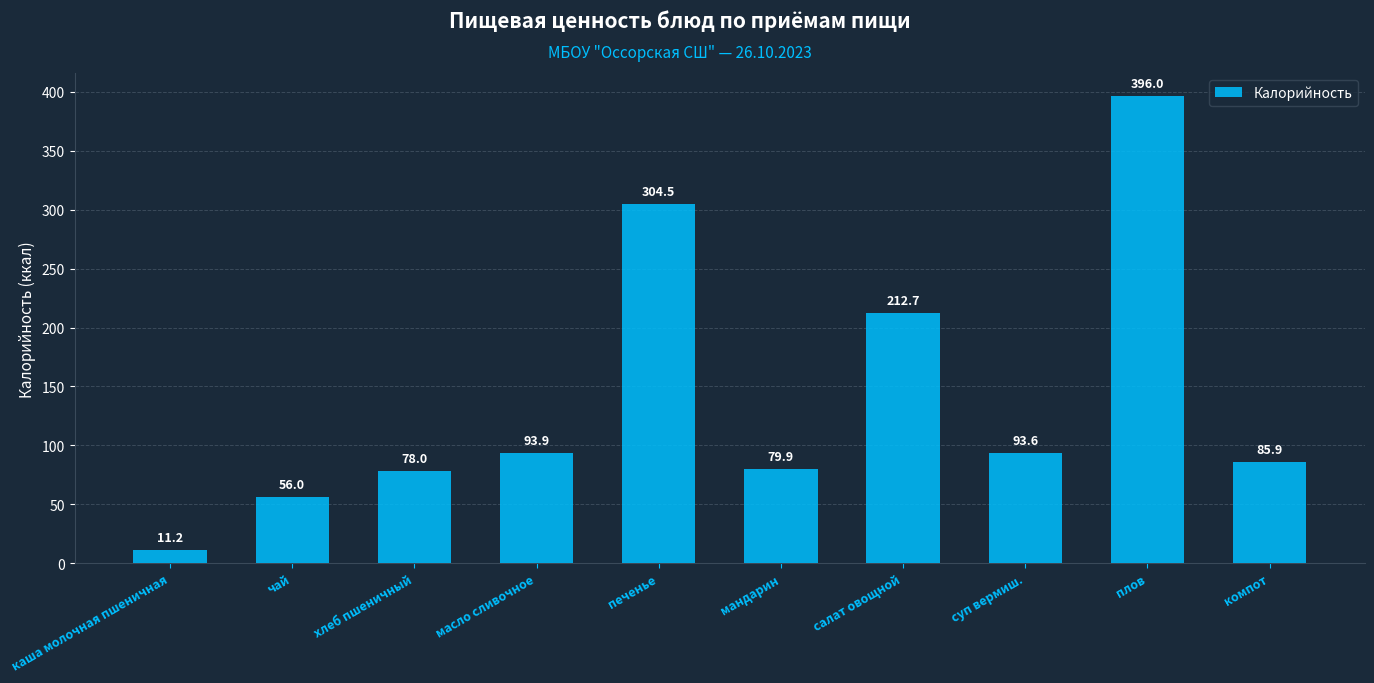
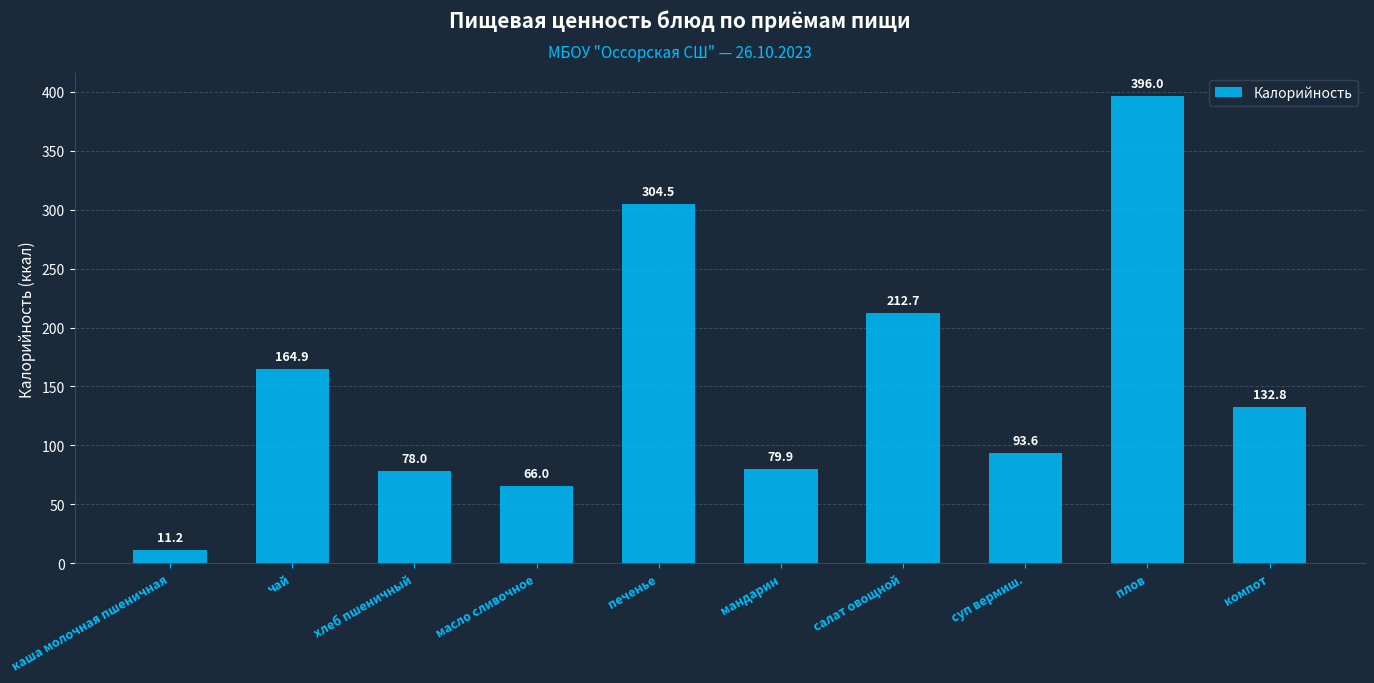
чай: 56.0 -> 164.9
масло сливочное: 93.9 -> 66.0
компот: 85.9 -> 132.8
